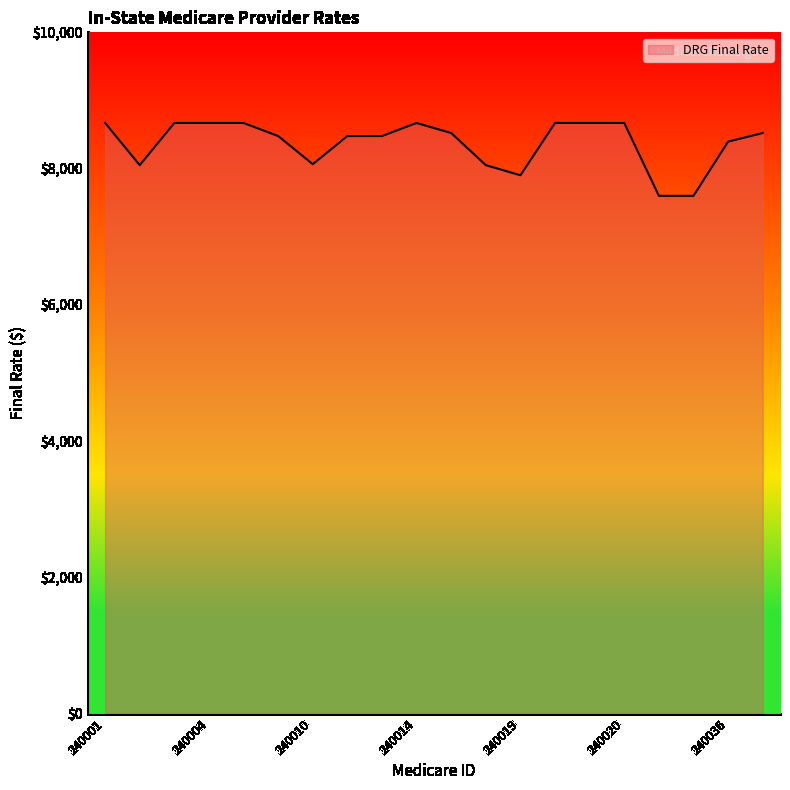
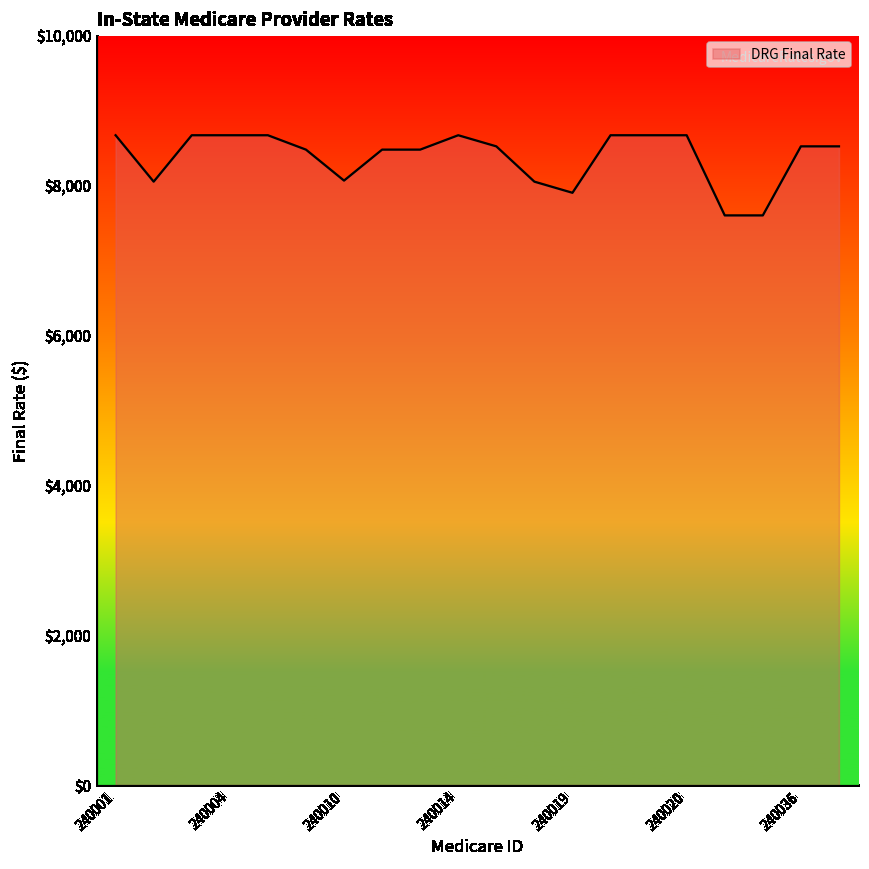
240036: $8,400 -> $8,500
